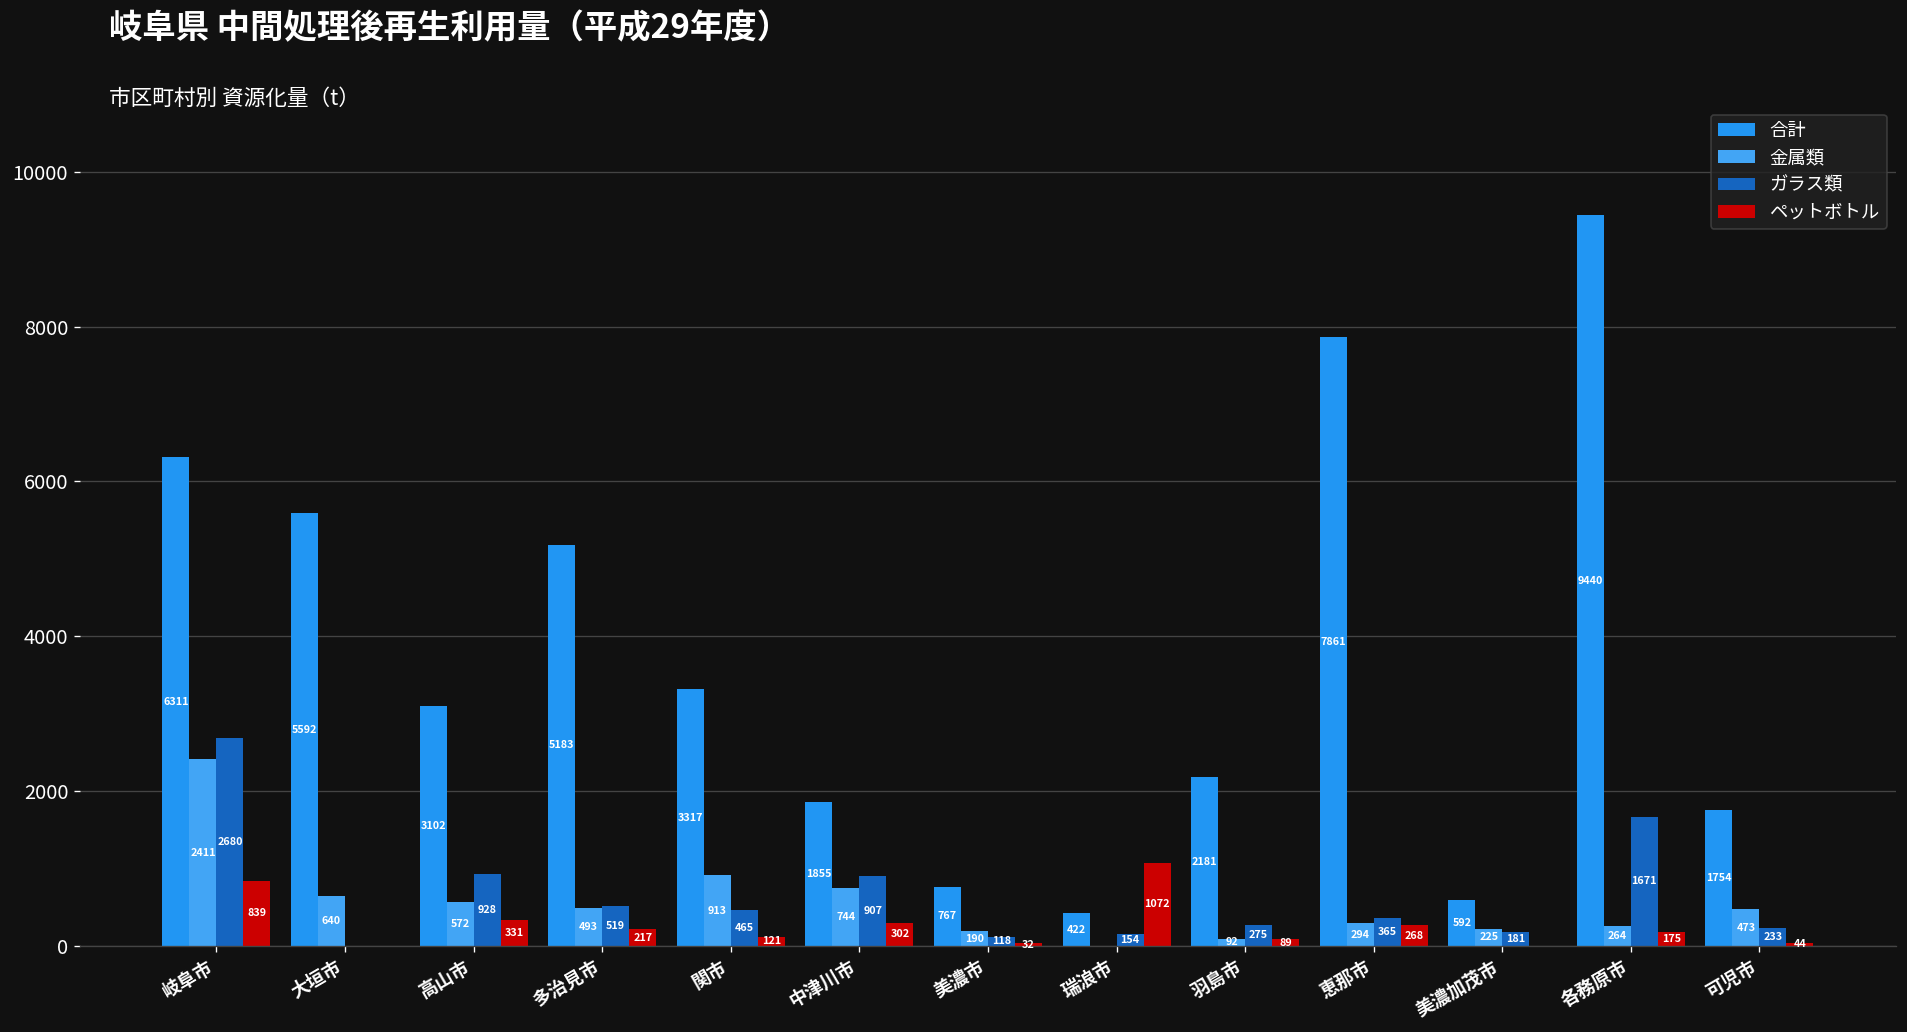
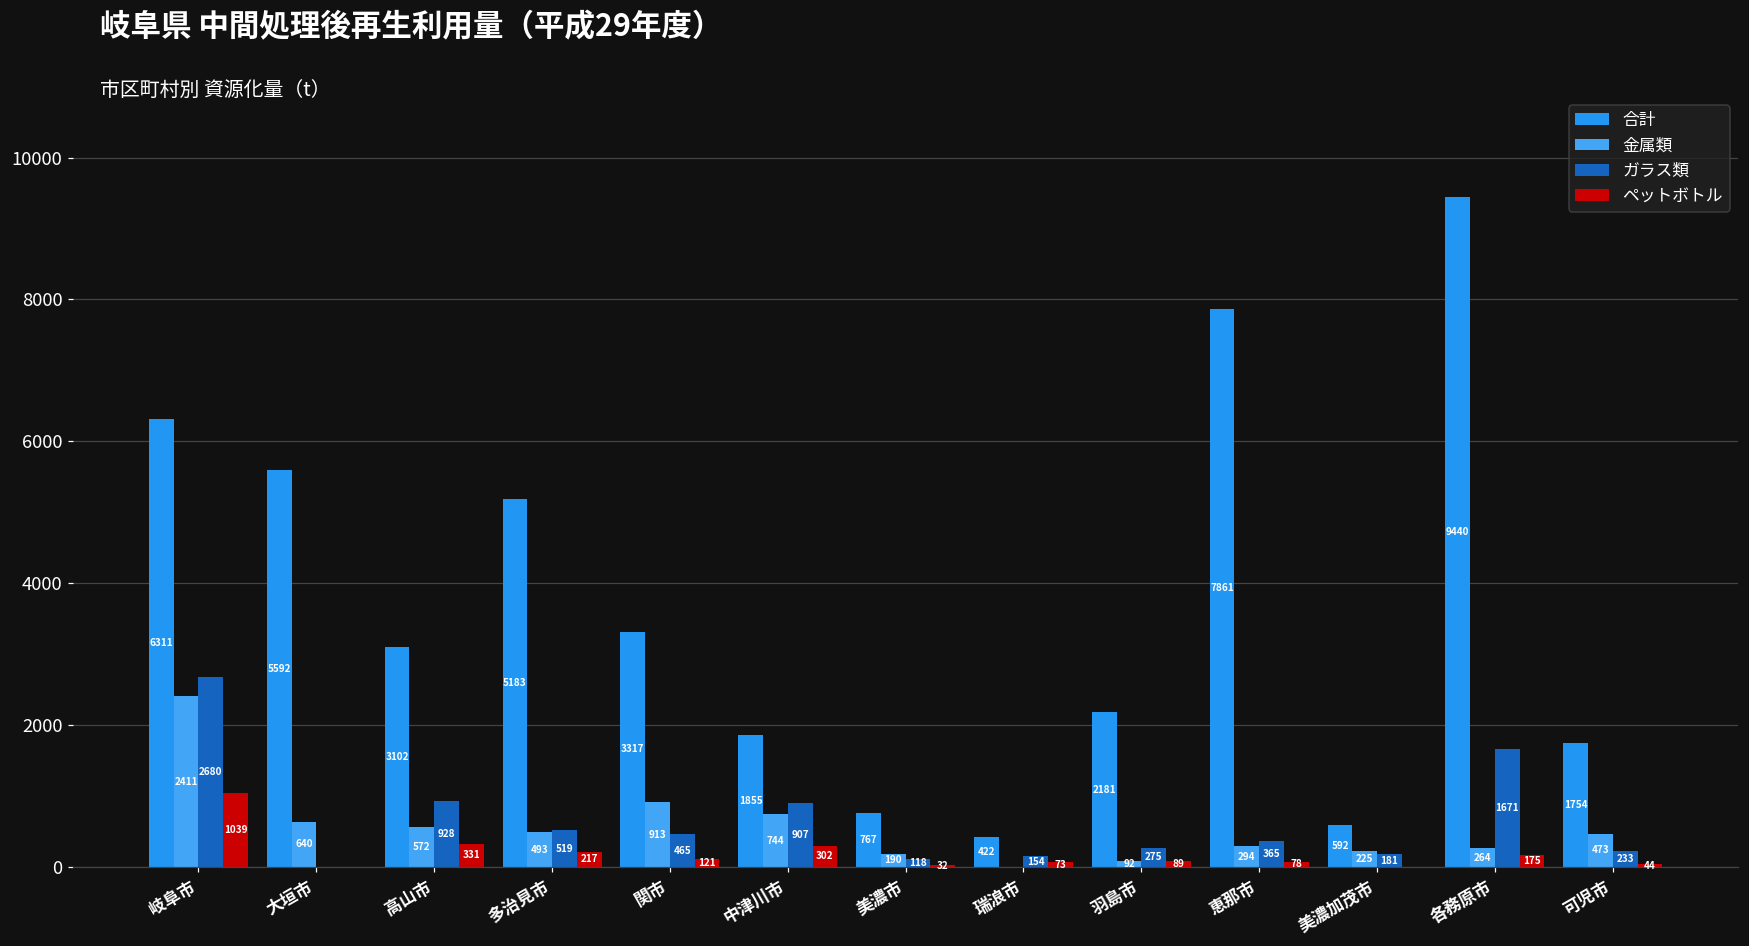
ペットボトル, 岐阜市: 839 -> 1039
ペットボトル, 瑞浪市: 1072 -> 73
ペットボトル, 恵那市: 268 -> 78
